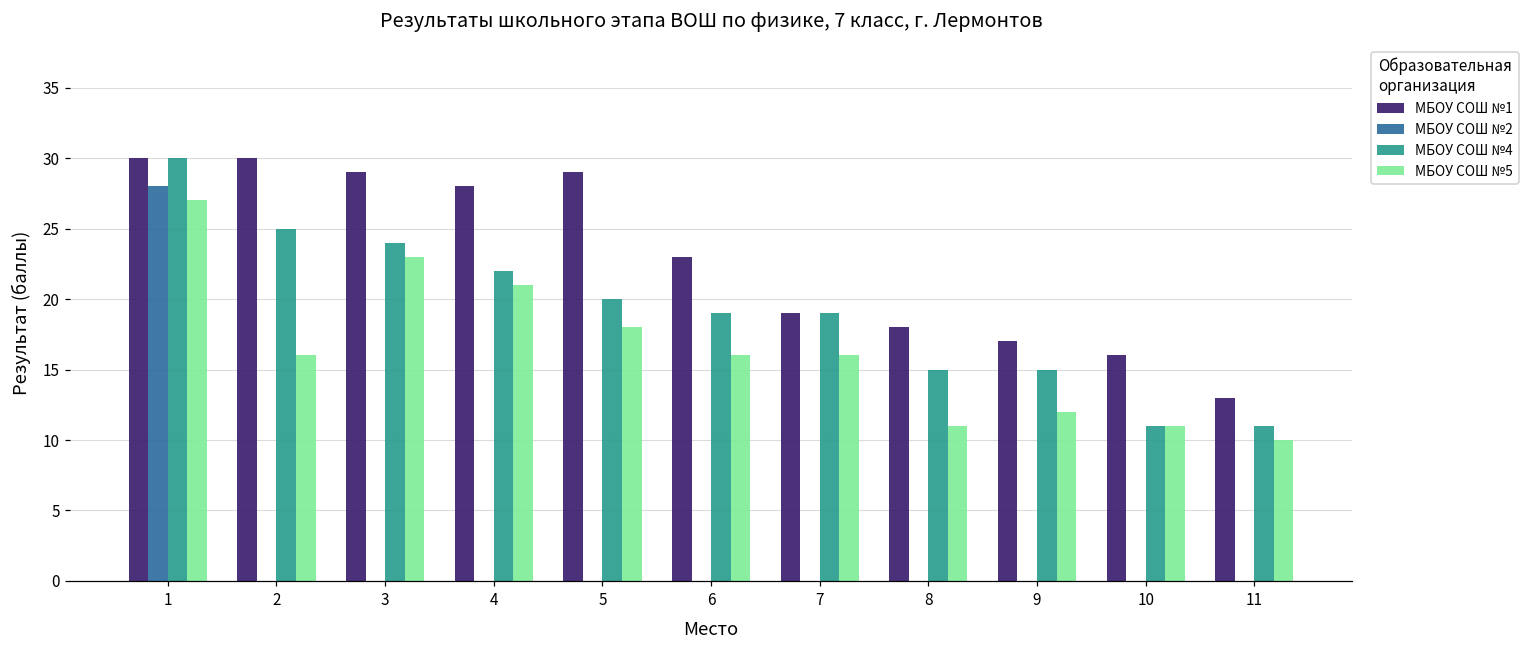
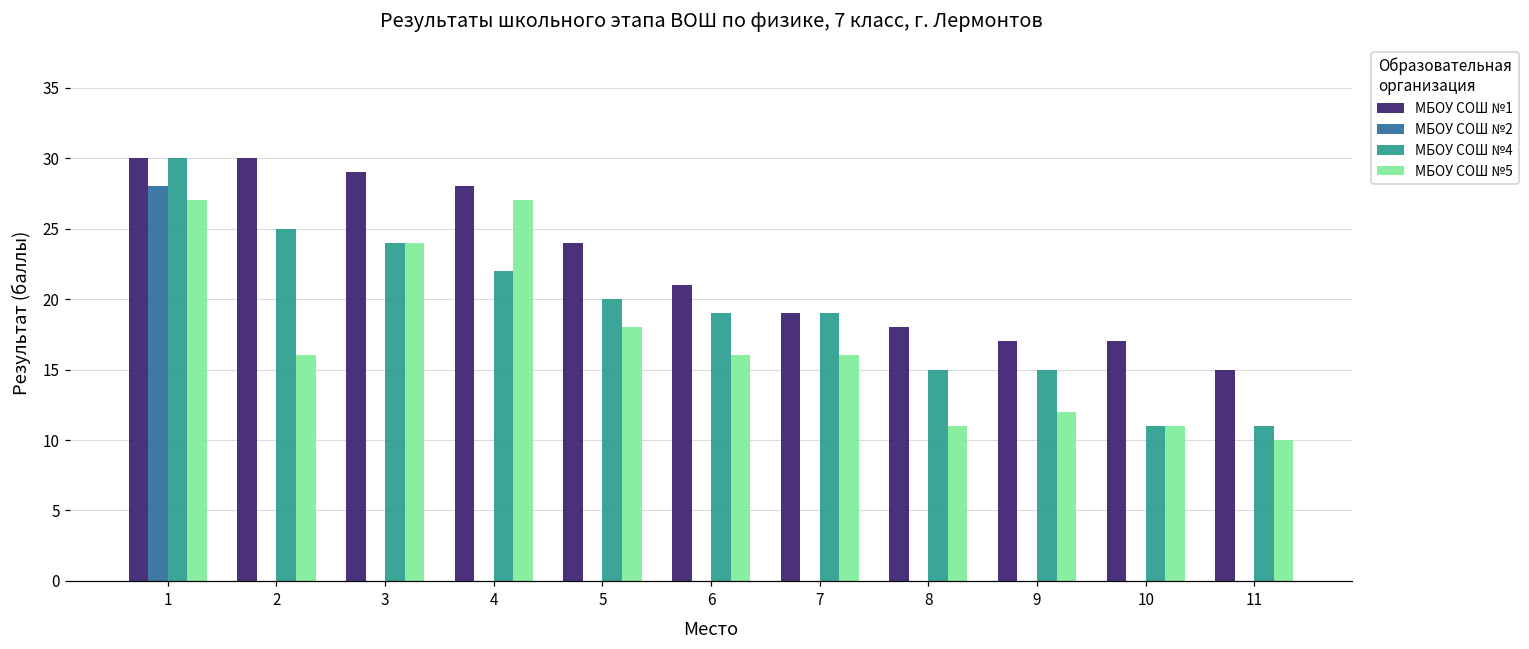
МБОУ СОШ №5, 3: 23 -> 24
МБОУ СОШ №5, 4: 21 -> 27
МБОУ СОШ №1, 5: 29 -> 24
МБОУ СОШ №1, 6: 23 -> 21
МБОУ СОШ №1, 10: 16 -> 17
МБОУ СОШ №1, 11: 13 -> 15
